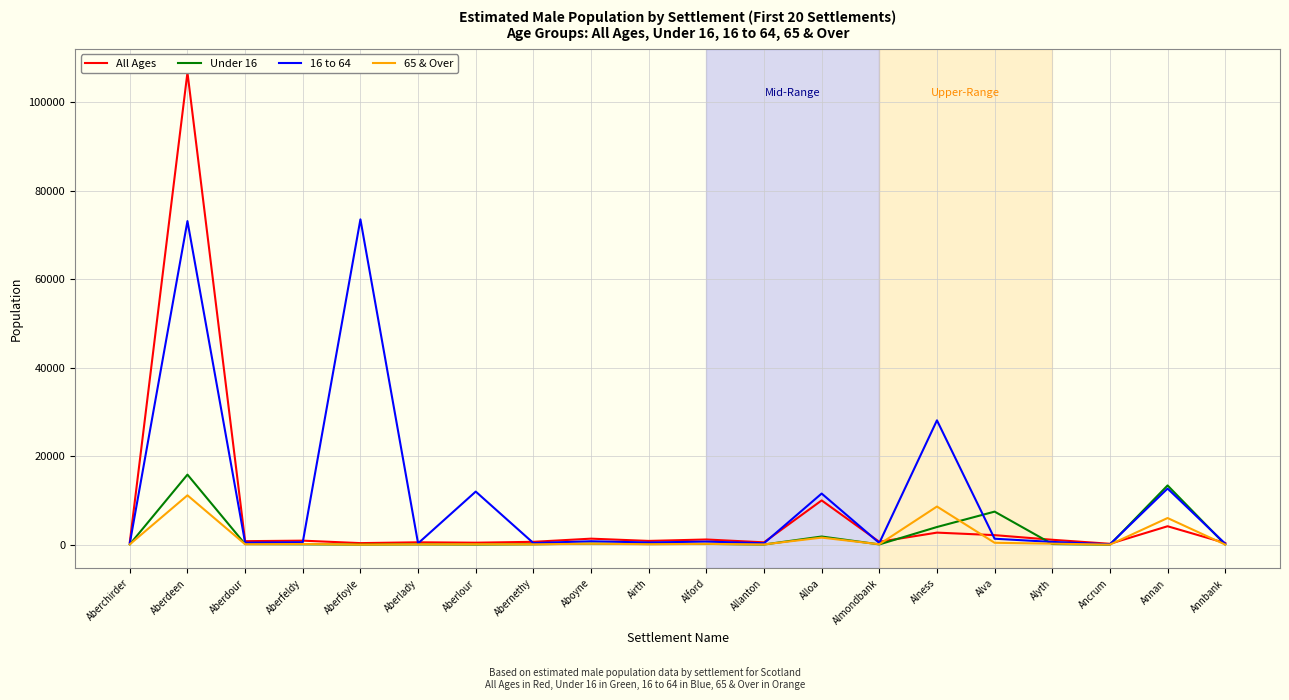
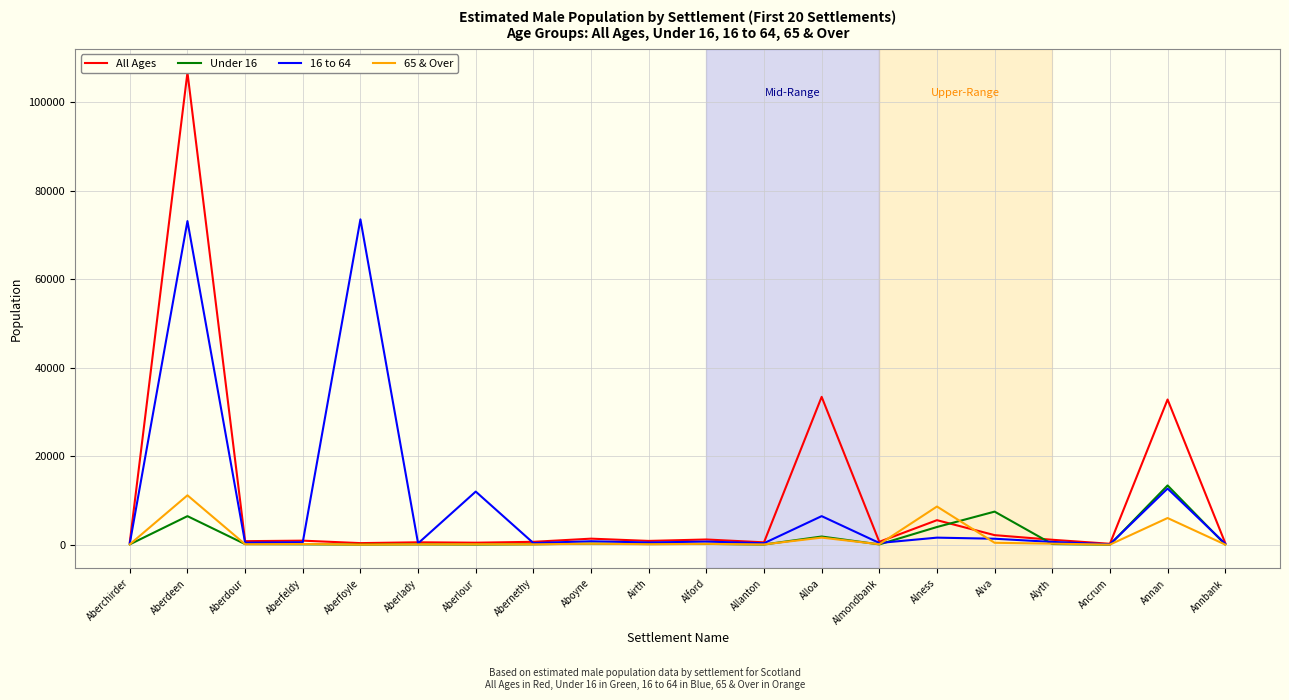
Under 16, Aberdeen: 16000 -> 7000
All Ages, Alloa: 10000 -> 33000
16 to 64, Alloa: 12000 -> 7000
All Ages, Alness: 3000 -> 6000
16 to 64, Alness: 28000 -> 2000
All Ages, Annan: 4000 -> 33000
